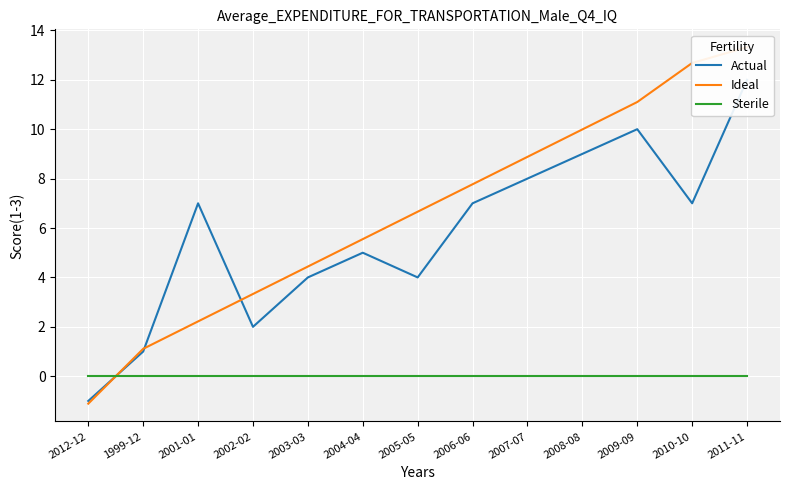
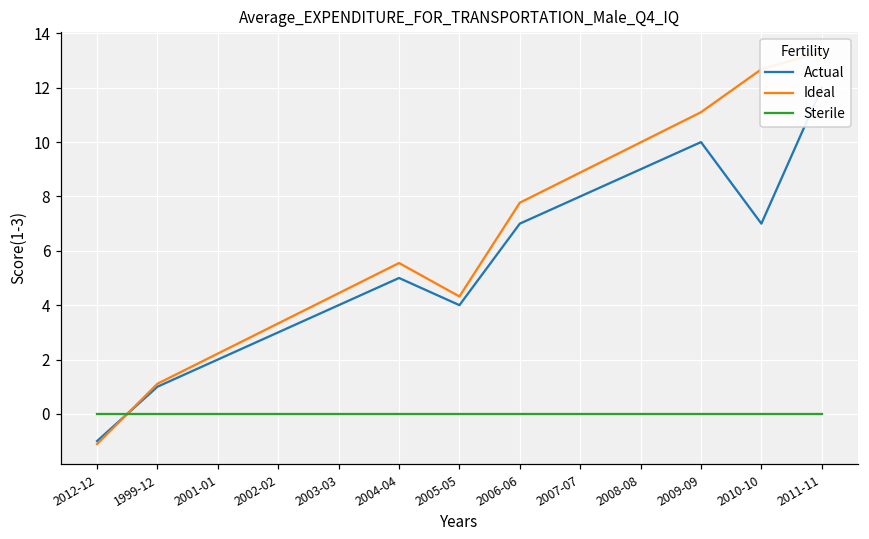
Actual, 2001-01: 7 -> 2
Actual, 2002-02: 2 -> 3
Ideal, 2005-05: 6.7 -> 4.3
